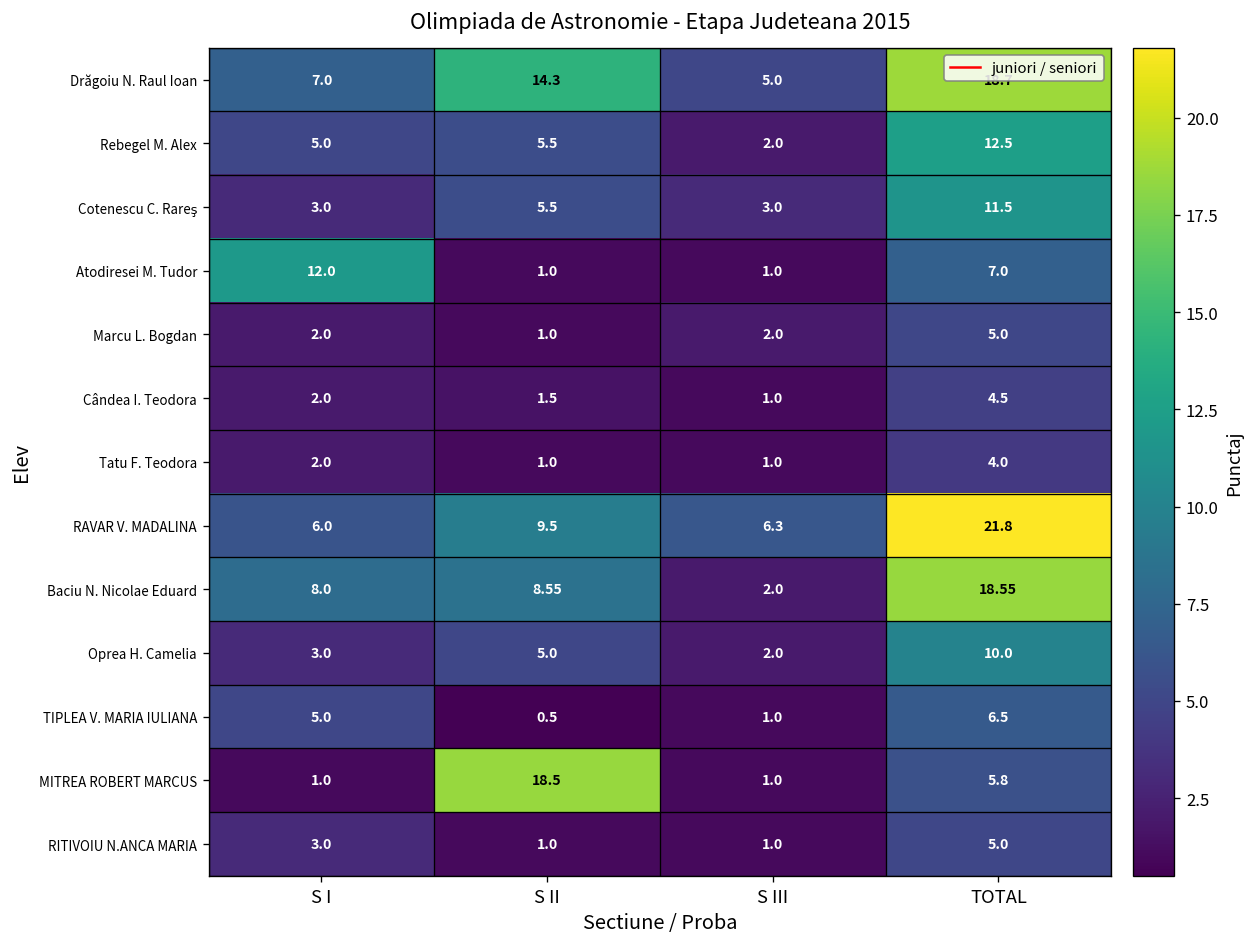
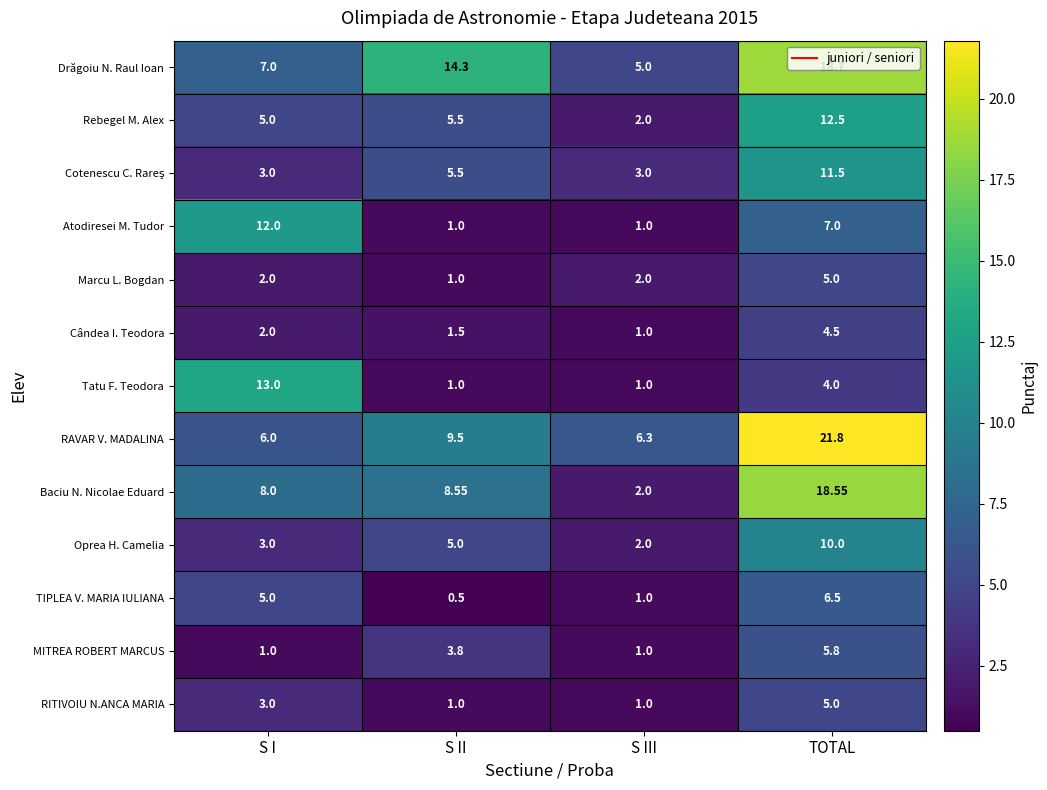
Tatu F. Teodora, S I: 2.0 -> 13.0
MITREA ROBERT MARCUS, S II: 18.5 -> 3.8
